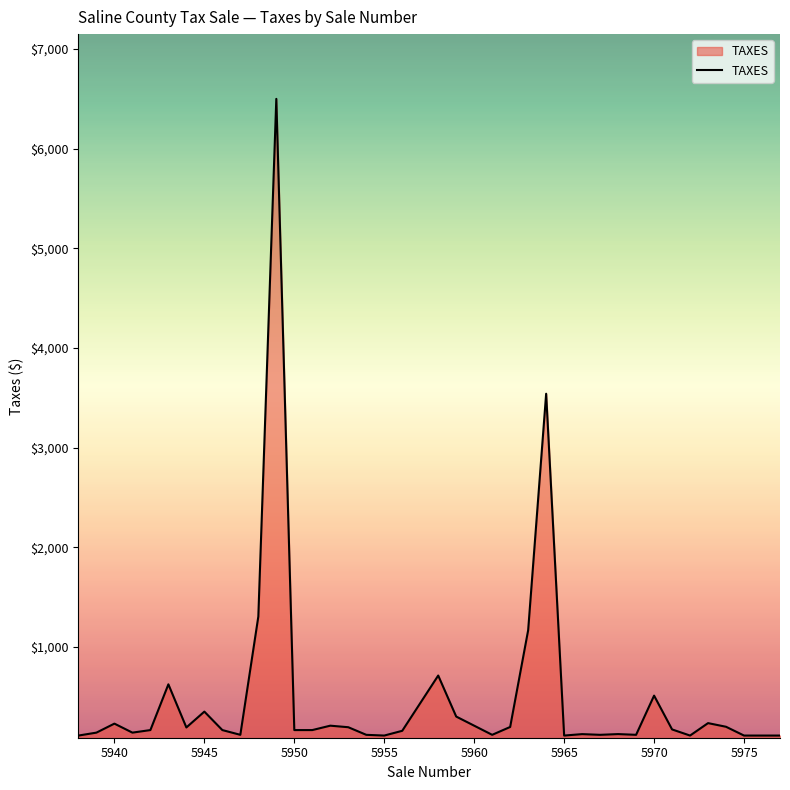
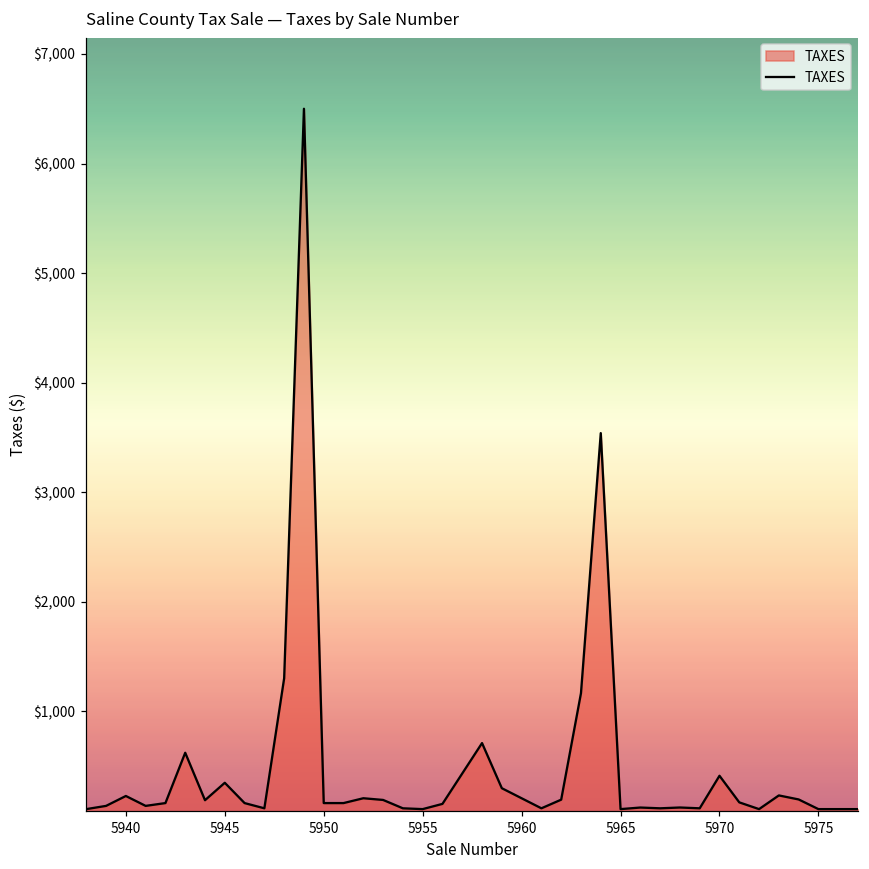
5970: $500 -> $400
